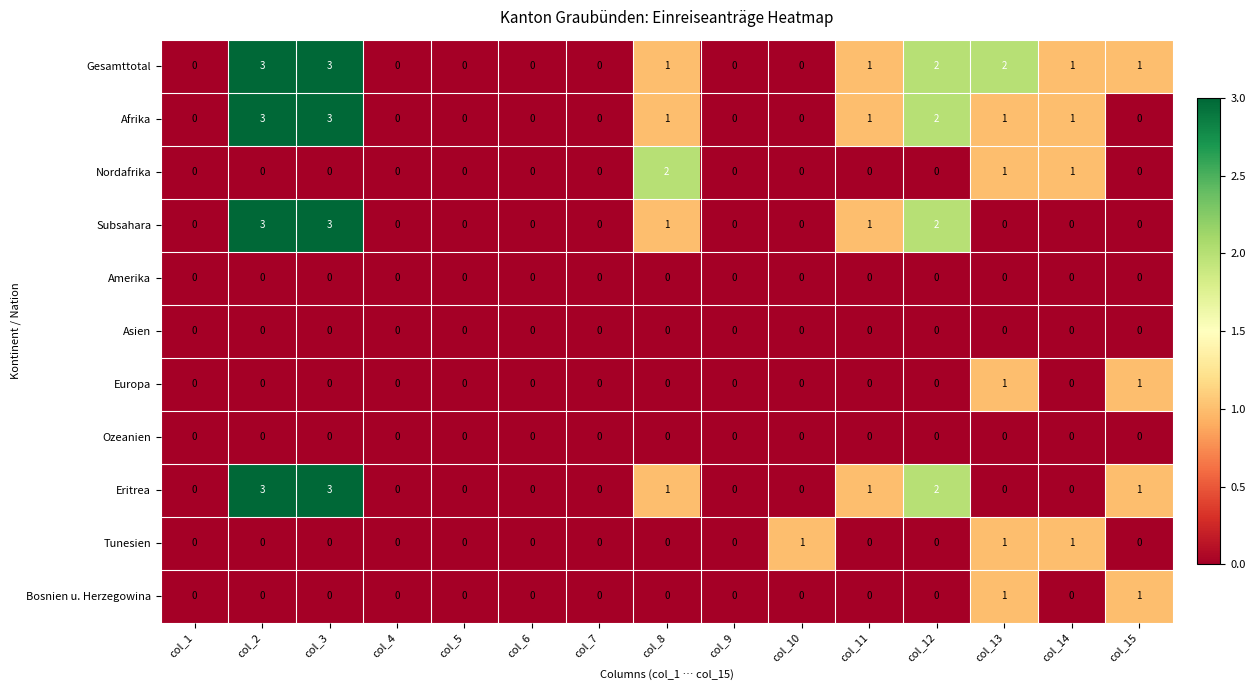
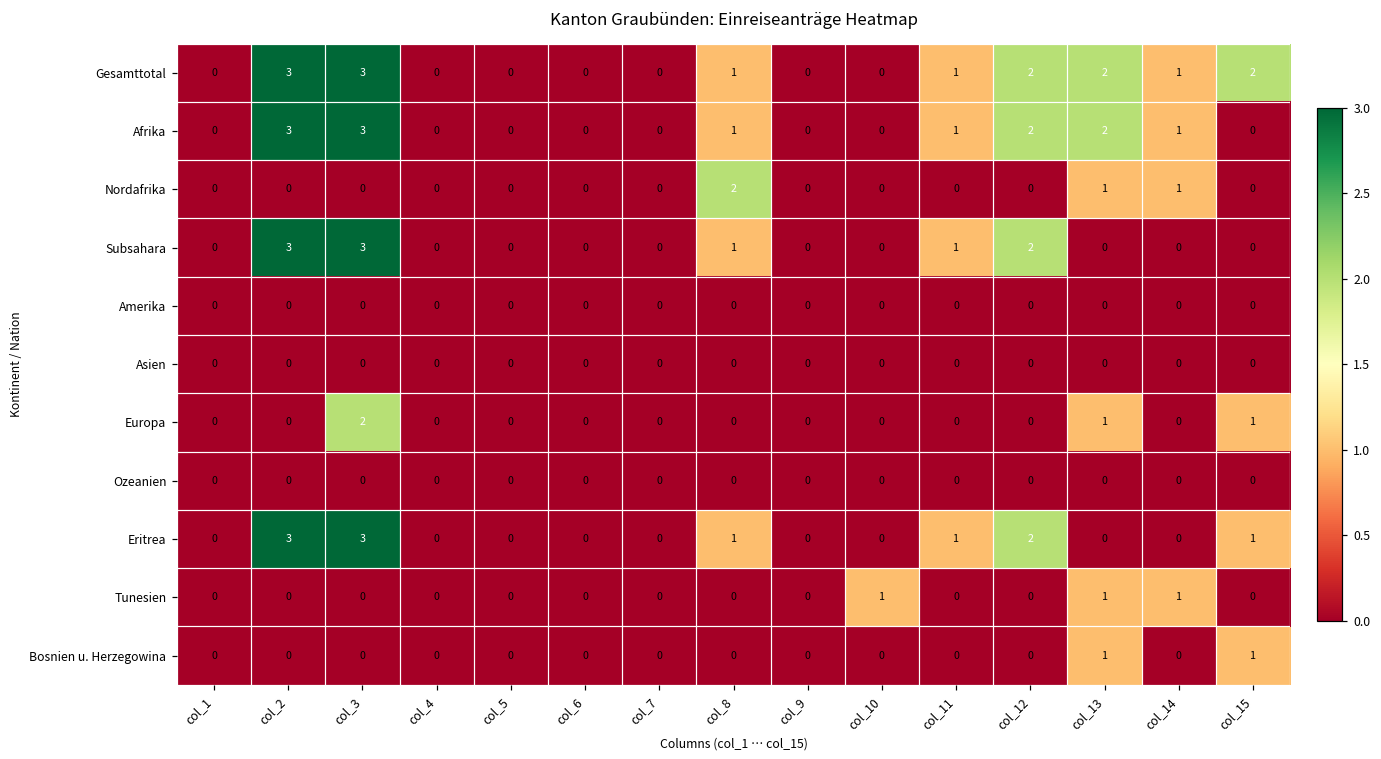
Gesamttotal, col_15: 1 -> 2
Afrika, col_13: 1 -> 2
Europa, col_3: 0 -> 2
